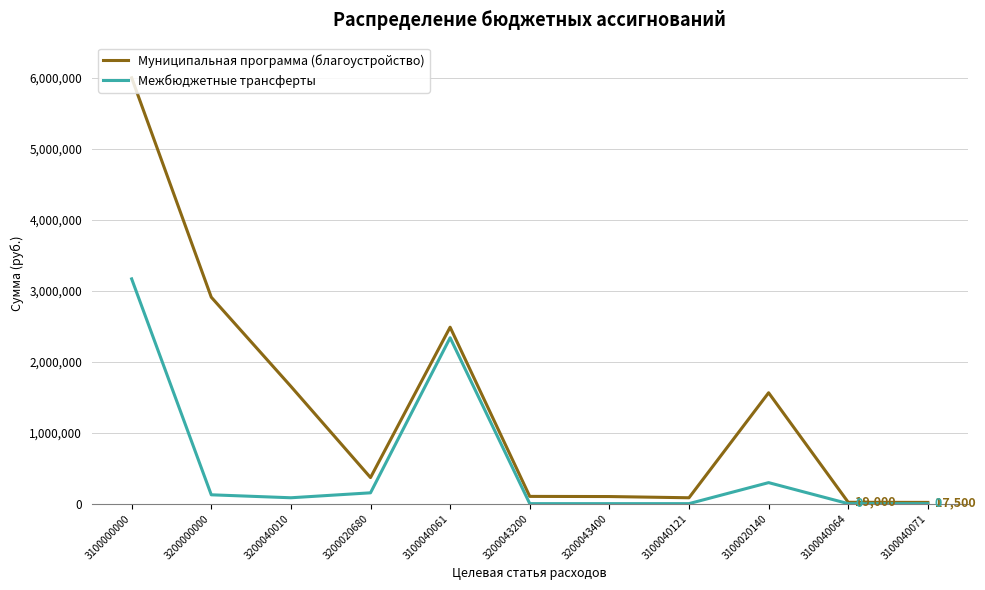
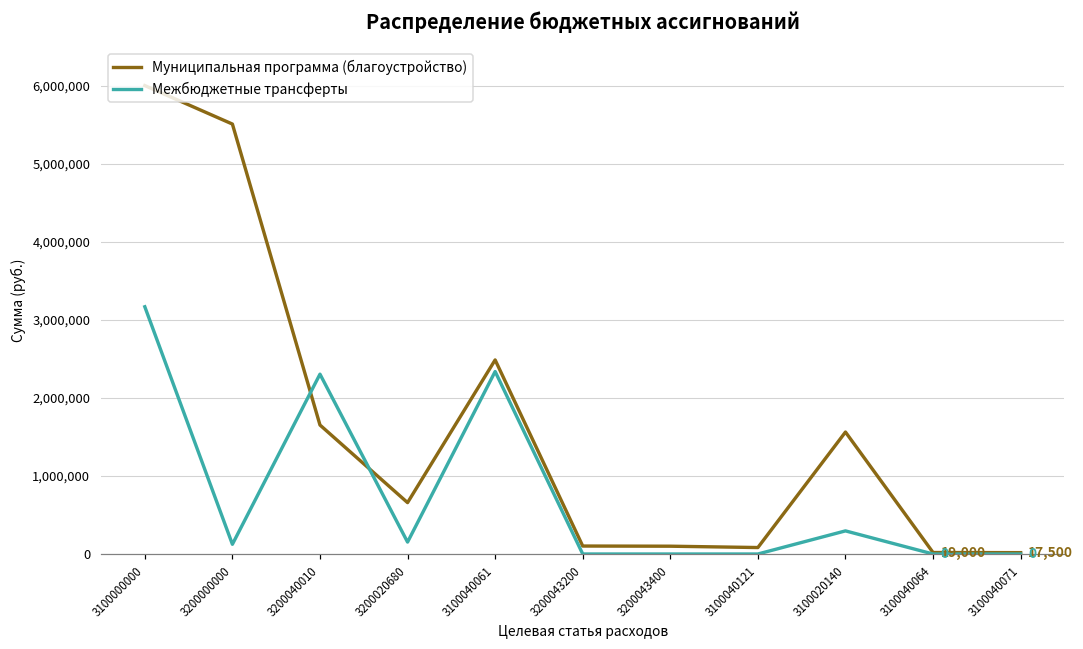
Муниципальная программа (благоустройство), 3200000000: 2,900,000 -> 5,500,000
Межбюджетные трансферты, 3200040010: 100,000 -> 2,300,000
Муниципальная программа (благоустройство), 3200020680: 400,000 -> 700,000
